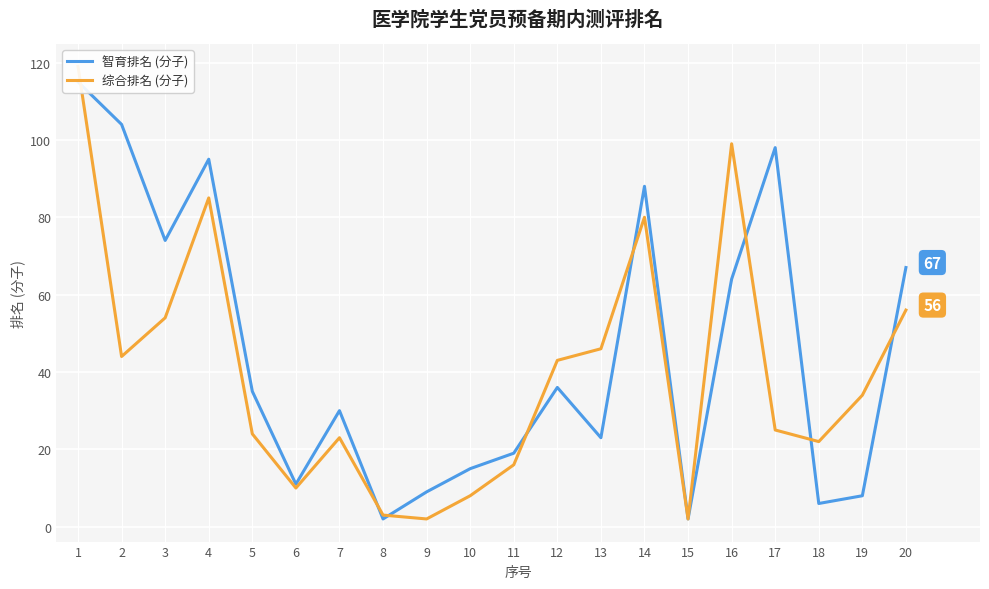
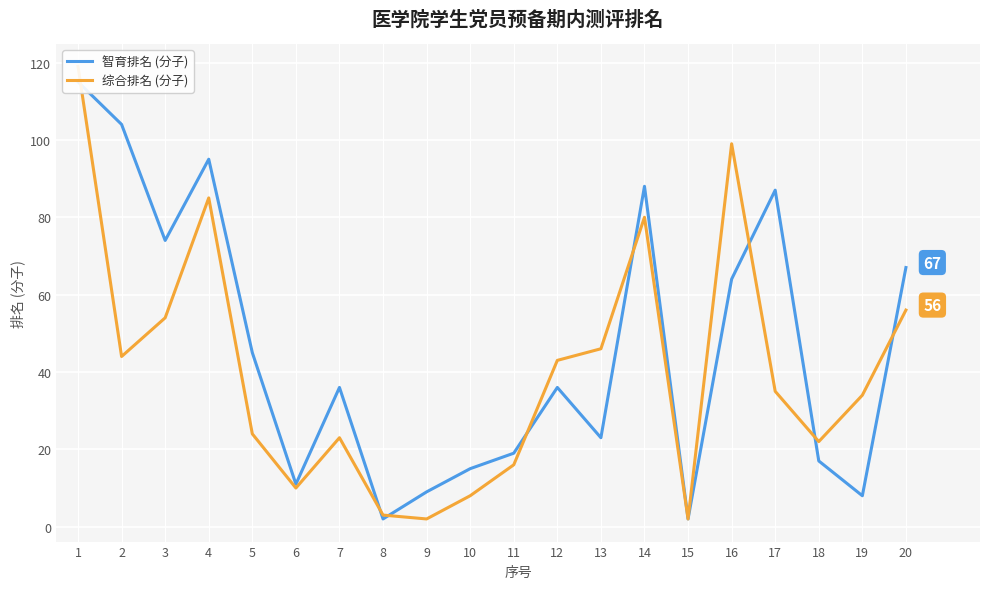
智育排名 (分子), 5: 35 -> 45
智育排名 (分子), 7: 30 -> 36
智育排名 (分子), 17: 98 -> 87
综合排名 (分子), 17: 25 -> 35
智育排名 (分子), 18: 6 -> 17
